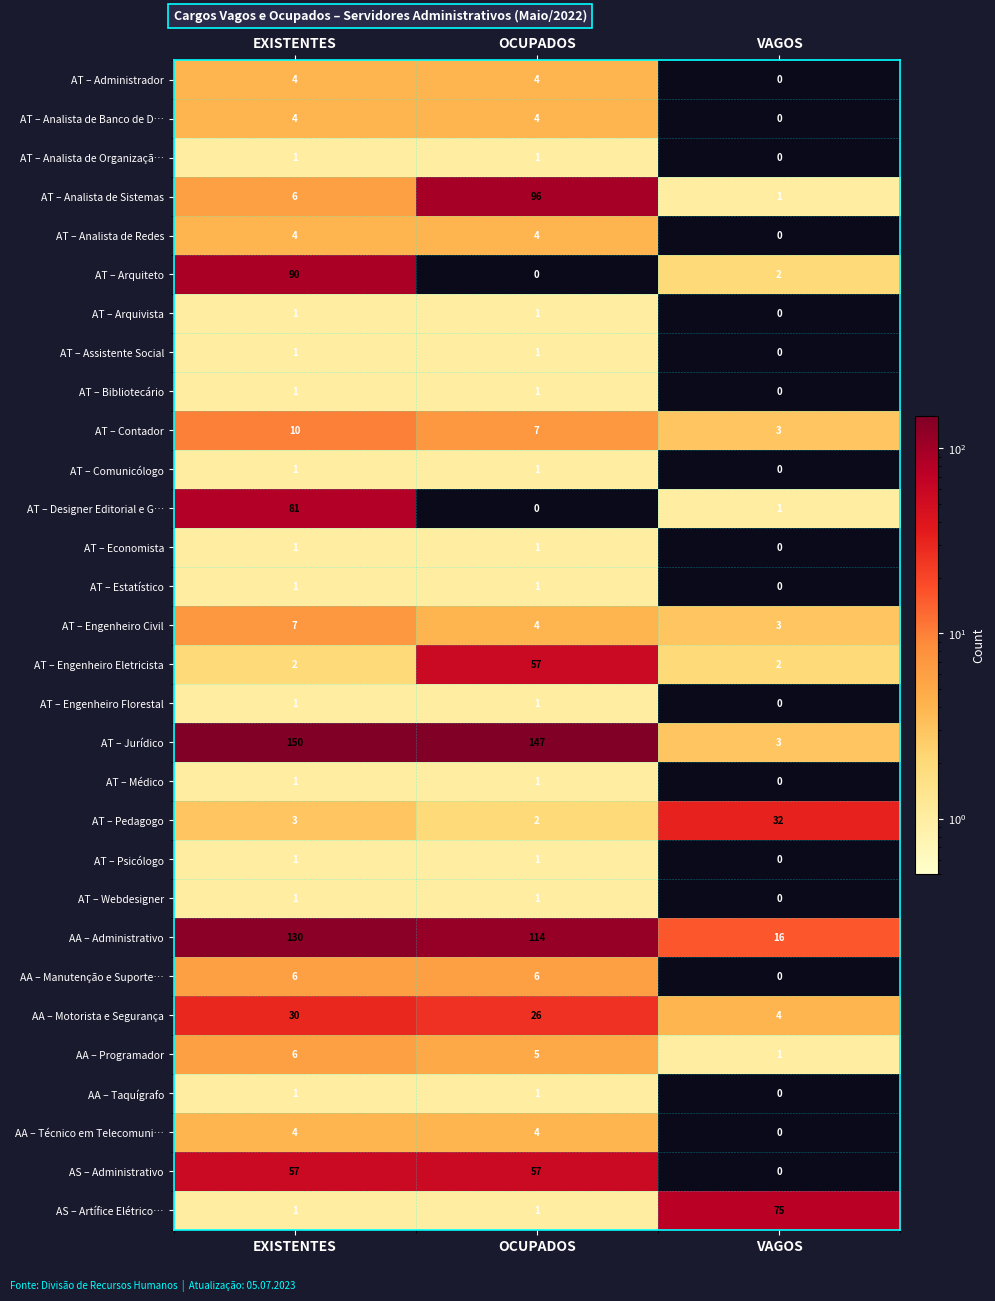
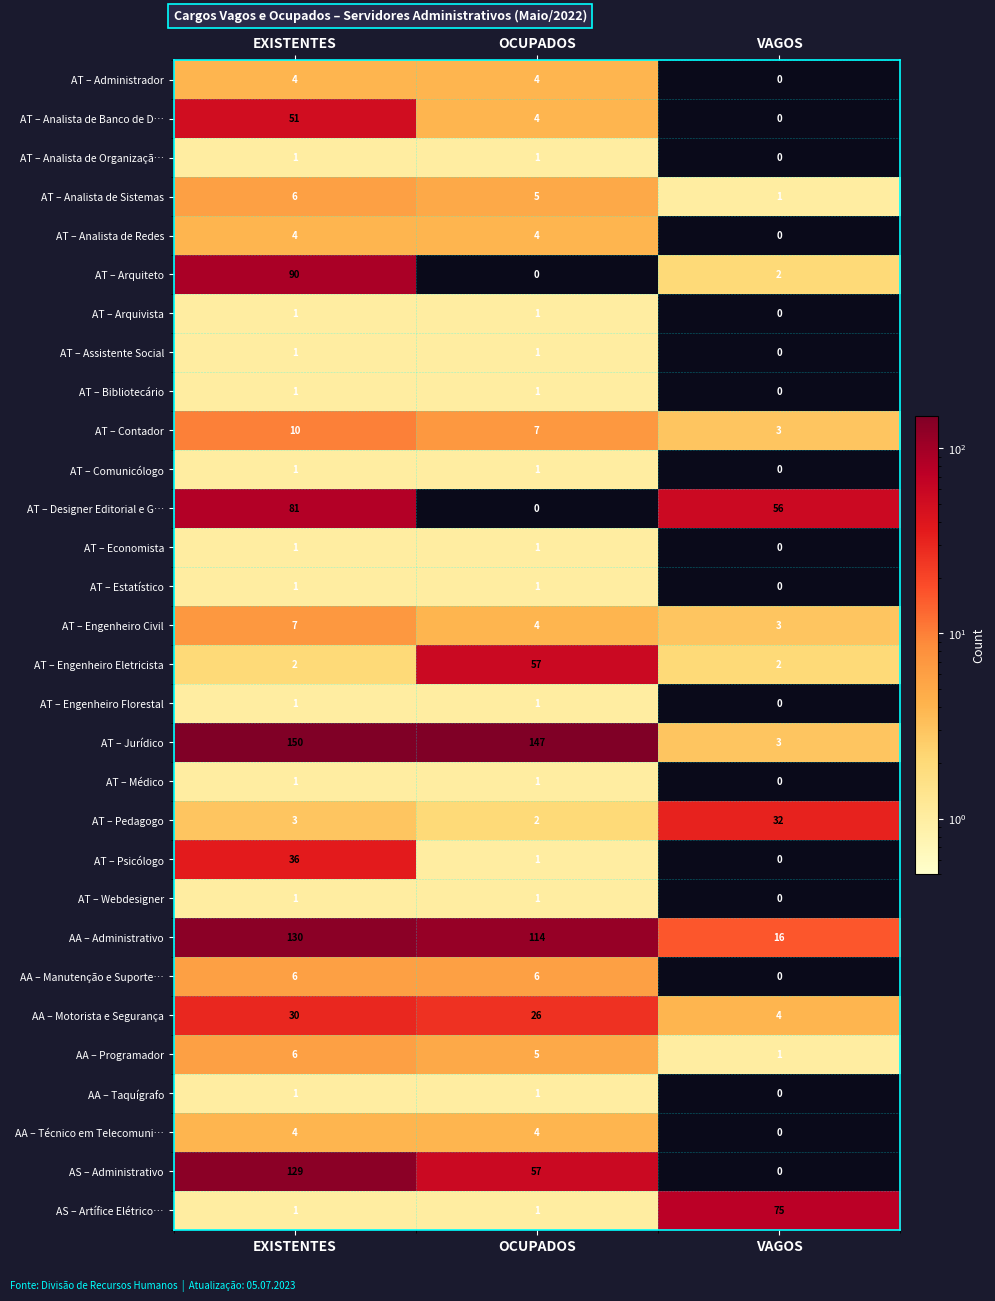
AT – Analista de Banco de D…, EXISTENTES: 4 -> 51
AT – Analista de Sistemas, OCUPADOS: 96 -> 5
AT – Designer Editorial e G…, VAGOS: 1 -> 56
AT – Psicólogo, EXISTENTES: 1 -> 36
AS – Administrativo, EXISTENTES: 57 -> 129
